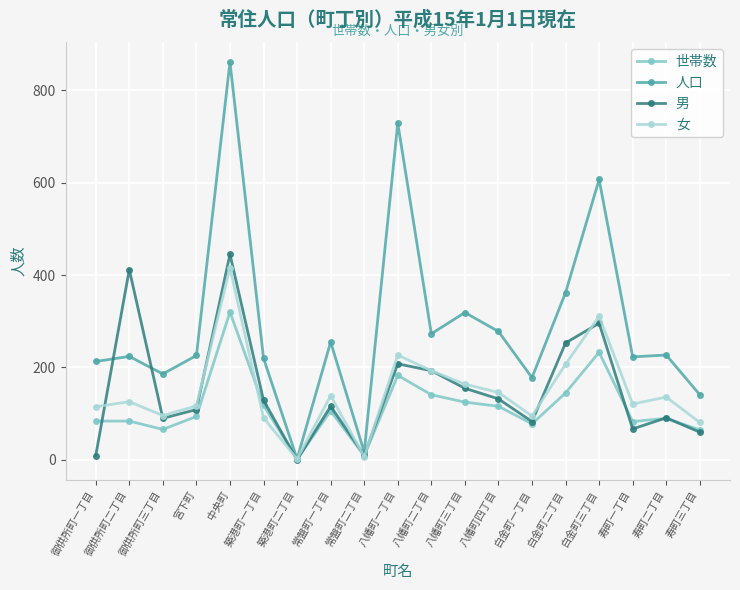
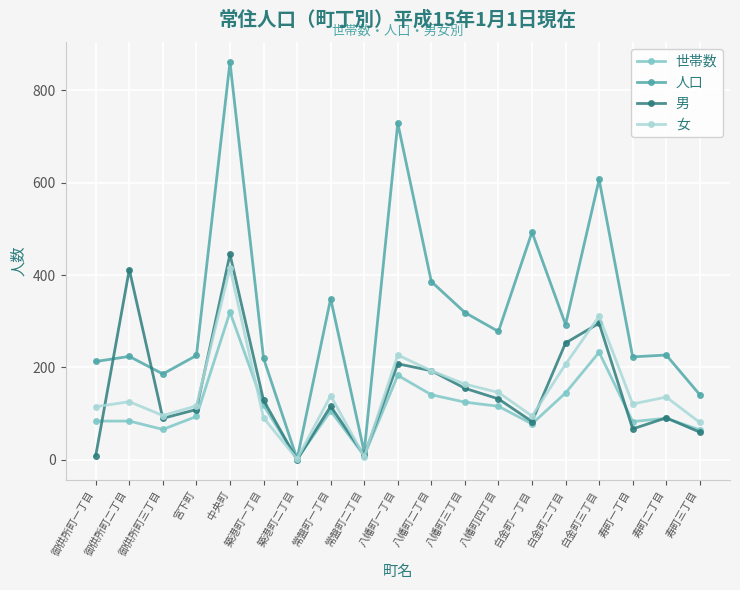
人口, 常盤町一丁目: 260 -> 350
人口, 八幡町二丁目: 270 -> 390
人口, 白金町一丁目: 180 -> 490
人口, 白金町二丁目: 360 -> 290
